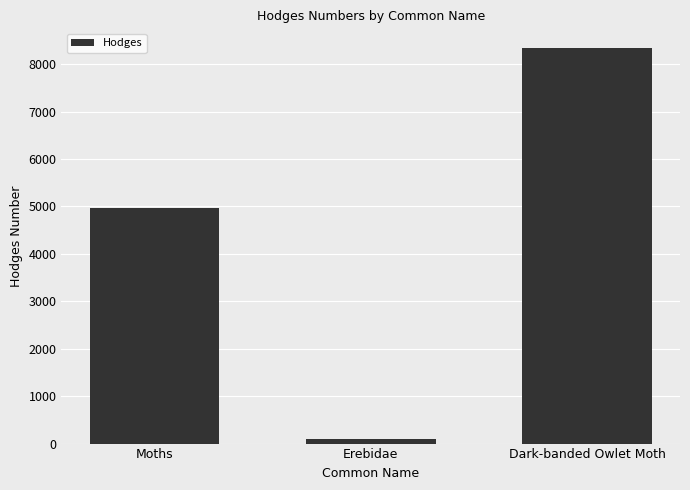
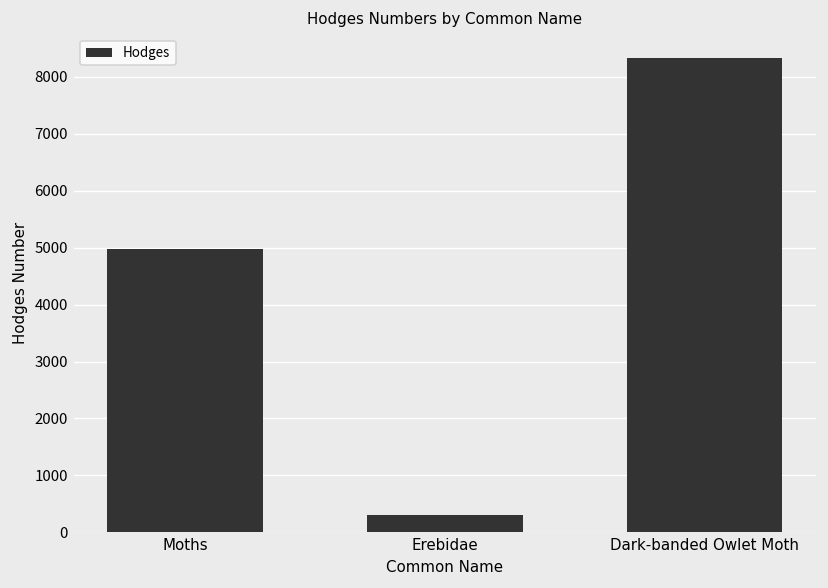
Erebidae: 100 -> 300
